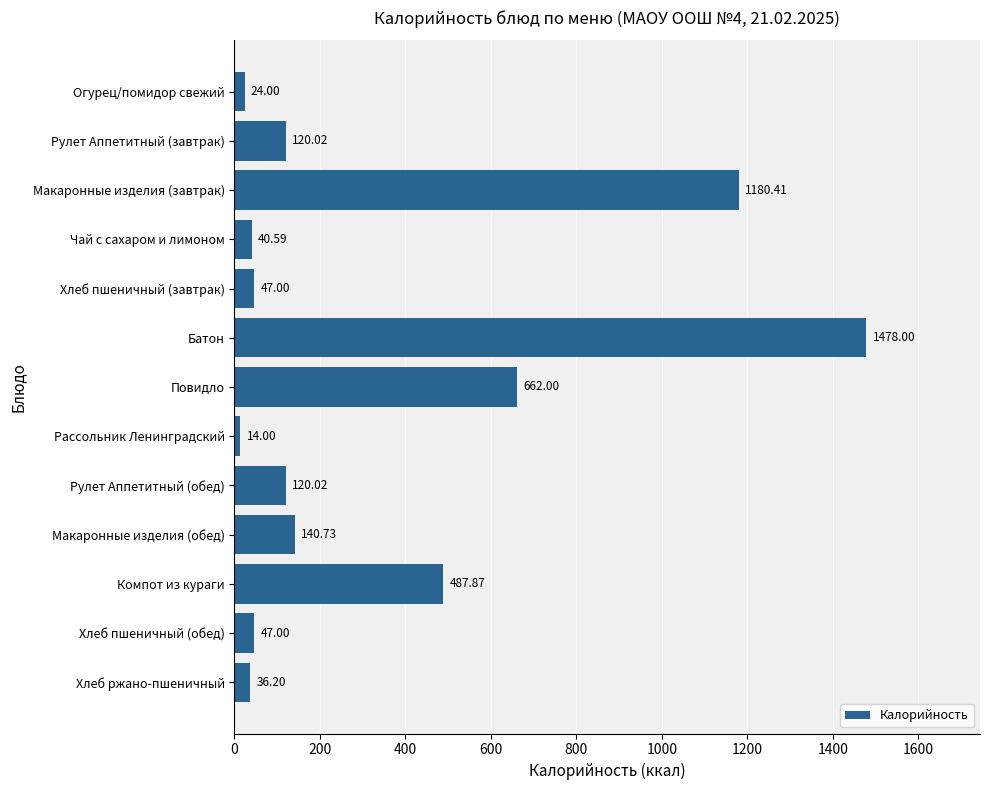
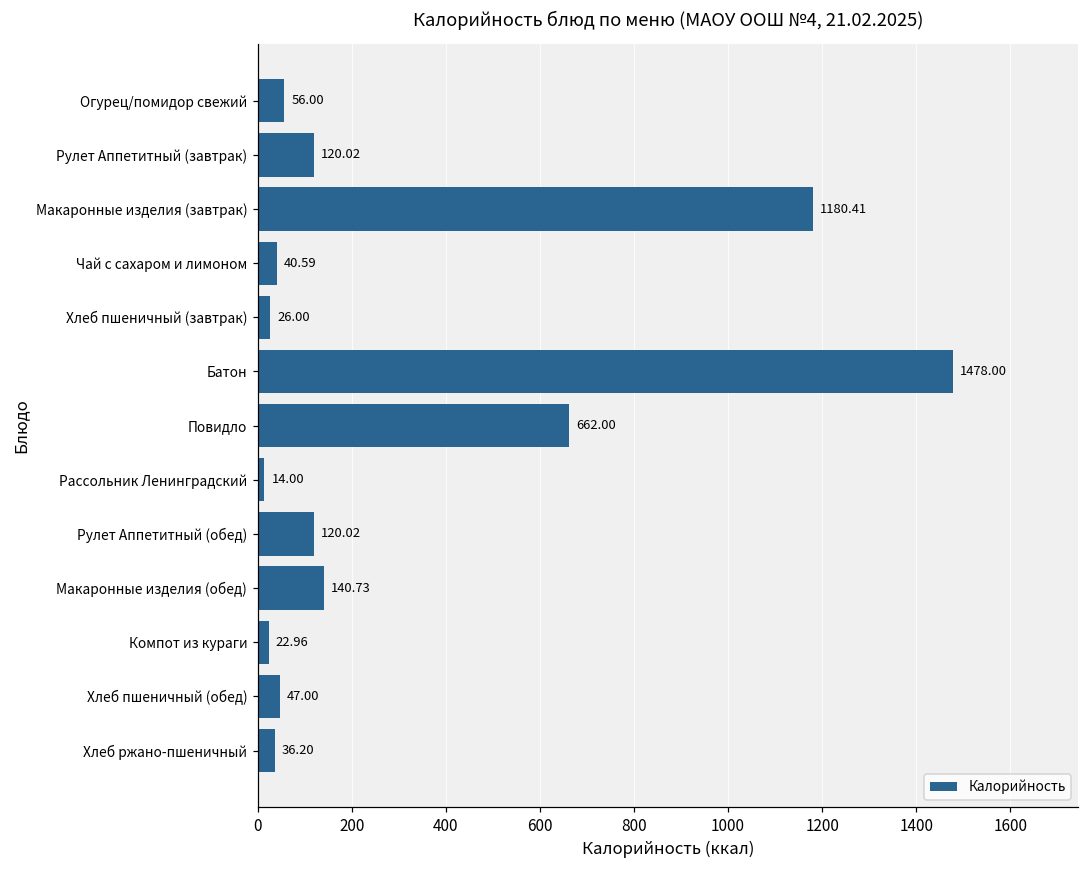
Огурец/помидор свежий: 24.00 -> 56.00
Хлеб пшеничный (завтрак): 47.00 -> 26.00
Компот из кураги: 487.87 -> 22.96
